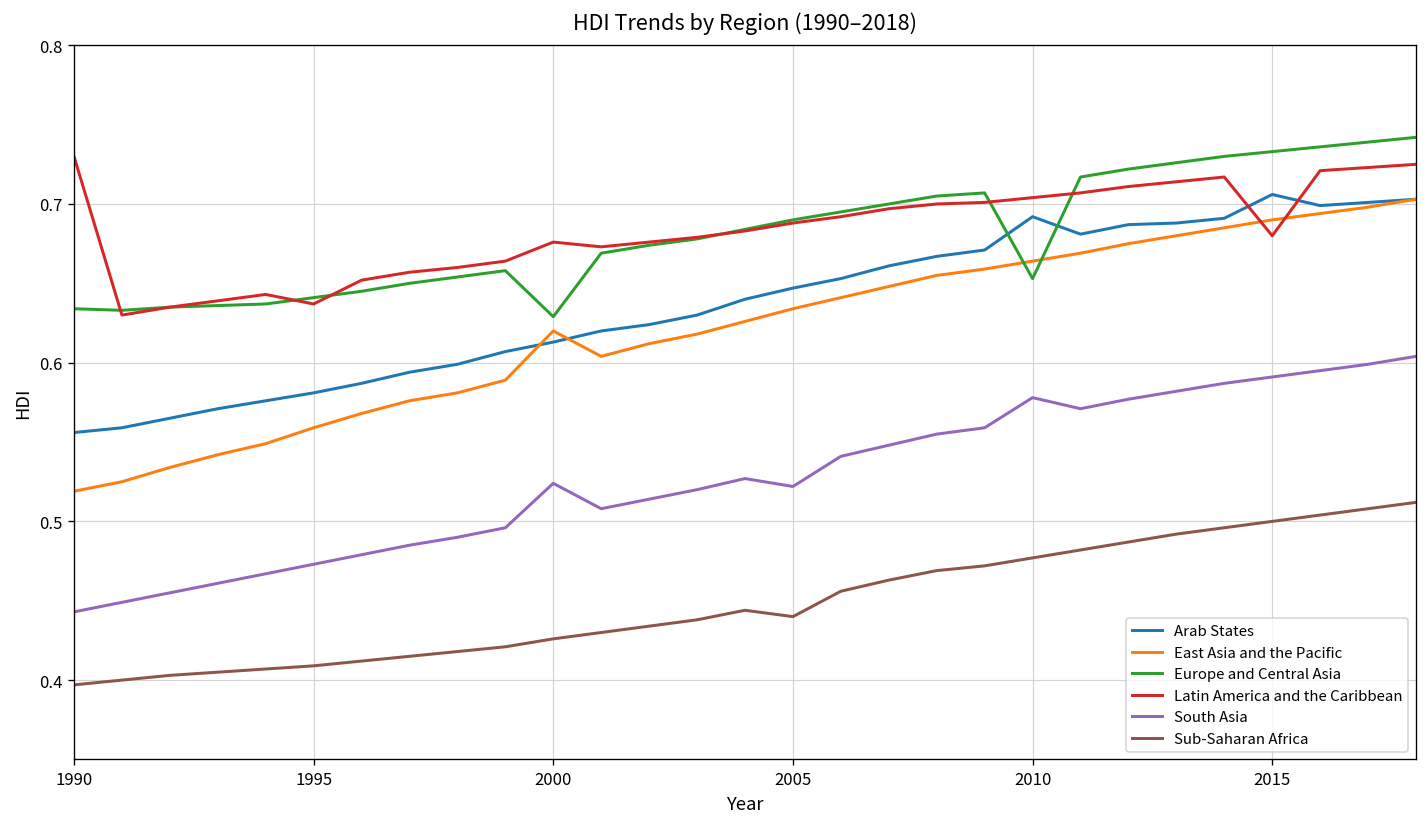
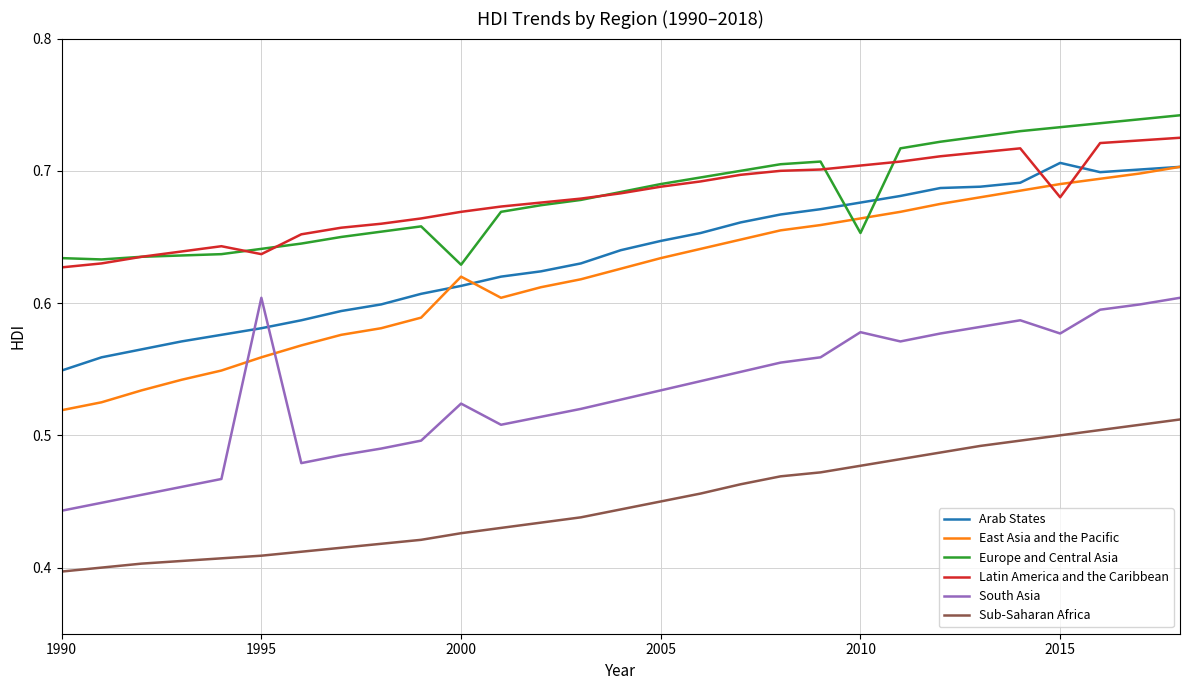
Arab States, 1990: 0.556 -> 0.549
Latin America and the Caribbean, 1990: 0.730 -> 0.627
South Asia, 1995: 0.473 -> 0.604
Latin America and the Caribbean, 2000: 0.676 -> 0.669
South Asia, 2005: 0.522 -> 0.534
Sub-Saharan Africa, 2005: 0.44 -> 0.45
Arab States, 2010: 0.692 -> 0.676
South Asia, 2015: 0.591 -> 0.577
